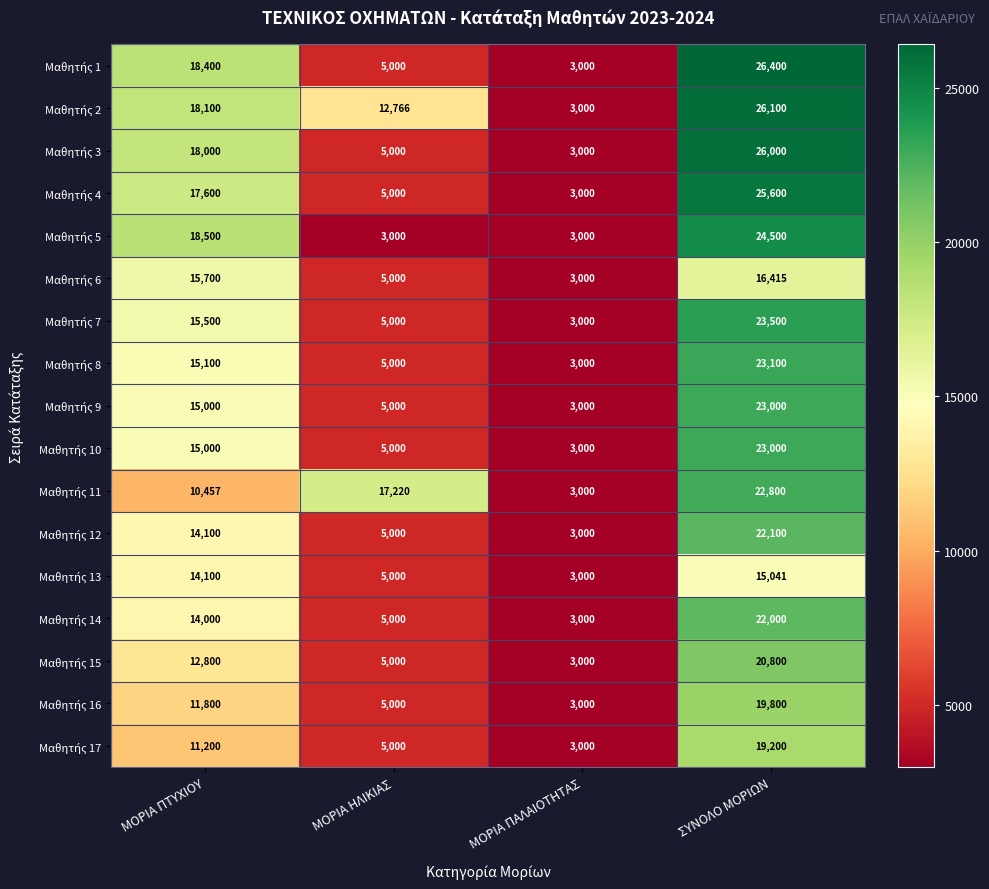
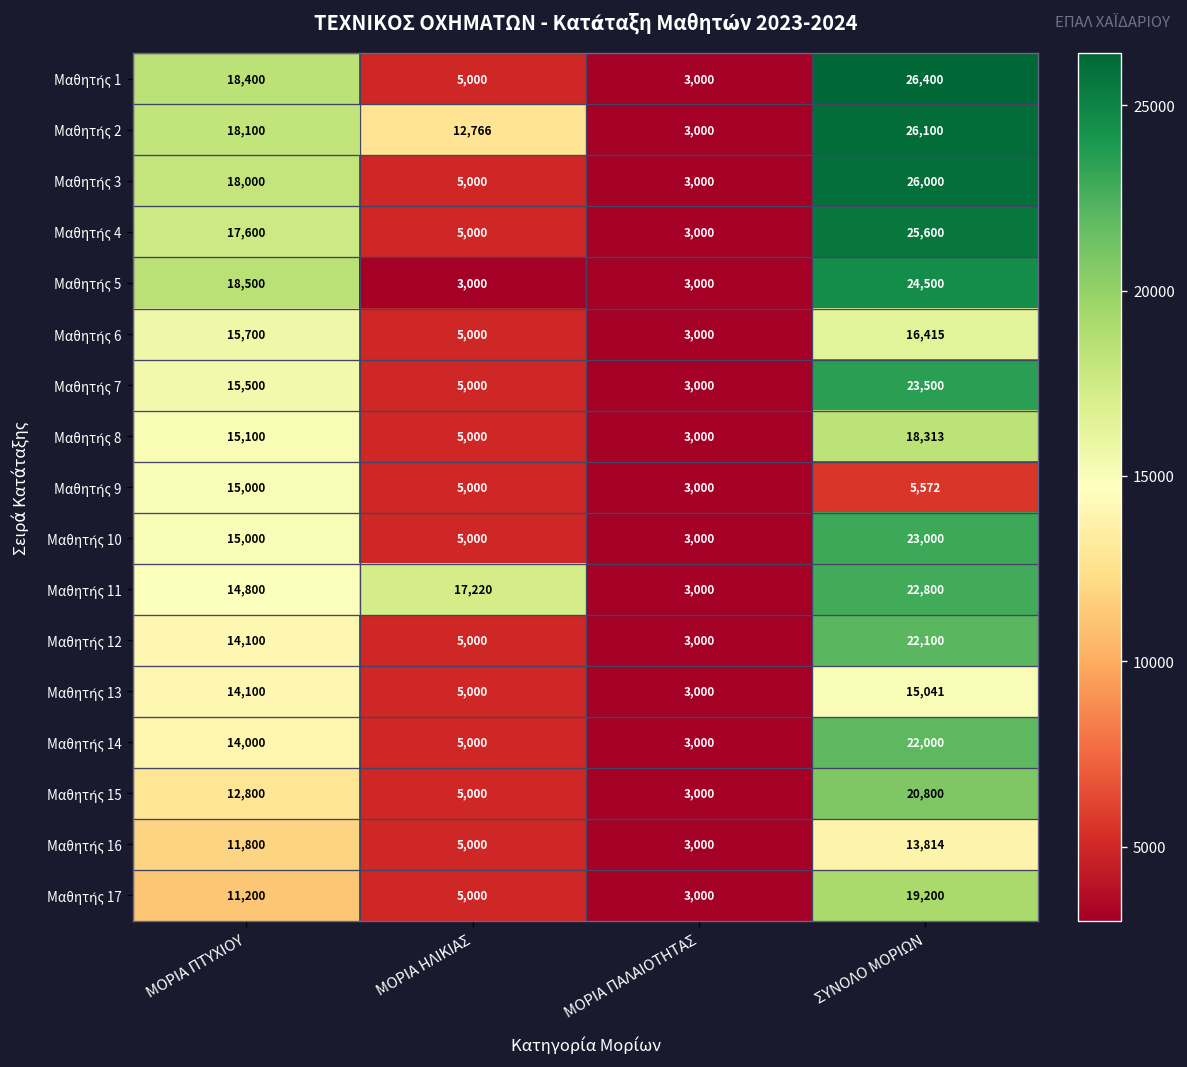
Μαθητής 8, ΣΥΝΟΛΟ ΜΟΡΙΩΝ: 23,100 -> 18,313
Μαθητής 9, ΣΥΝΟΛΟ ΜΟΡΙΩΝ: 23,000 -> 5,572
Μαθητής 11, ΜΟΡΙΑ ΠΤΥΧΙΟΥ: 10,457 -> 14,800
Μαθητής 16, ΣΥΝΟΛΟ ΜΟΡΙΩΝ: 19,800 -> 13,814
